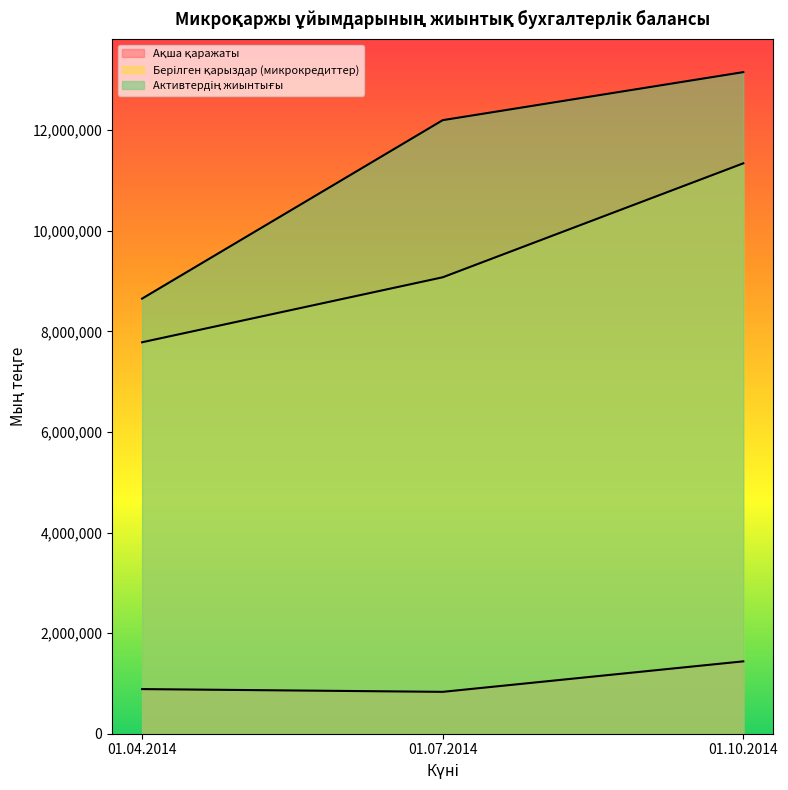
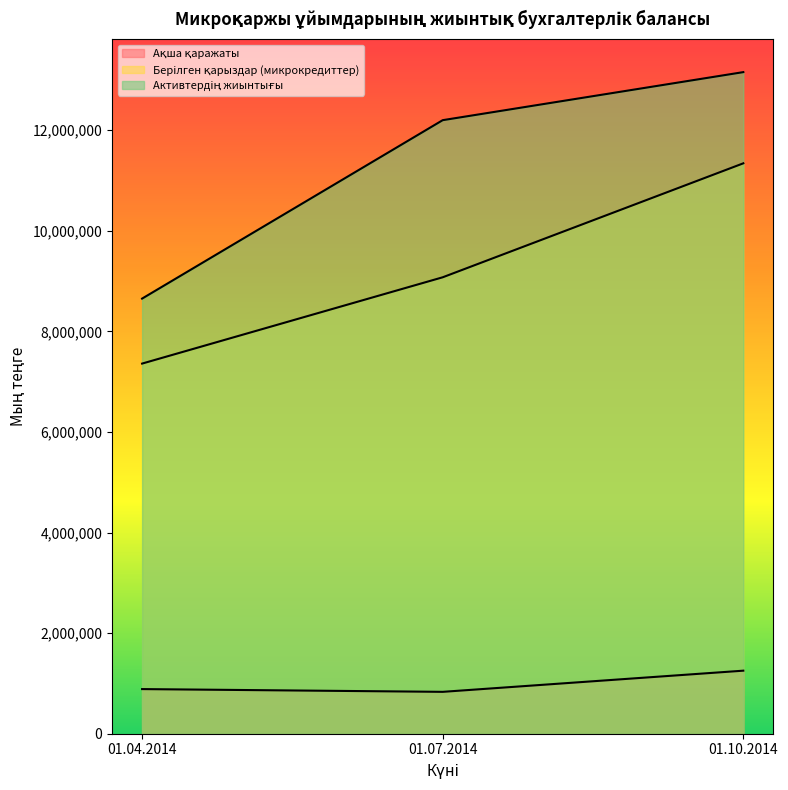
Берілген қарыздар (микрокредиттер), 01.04.2014: 7,800,000 -> 7,400,000
Ақша қаражаты, 01.10.2014: 1,400,000 -> 1,300,000
